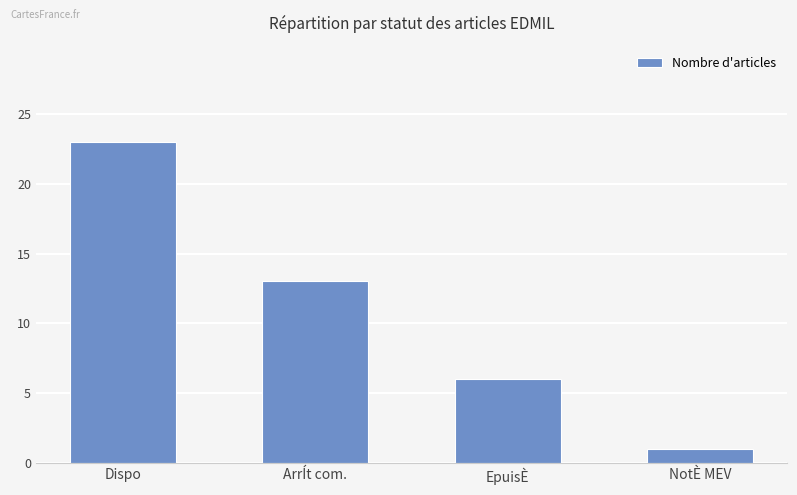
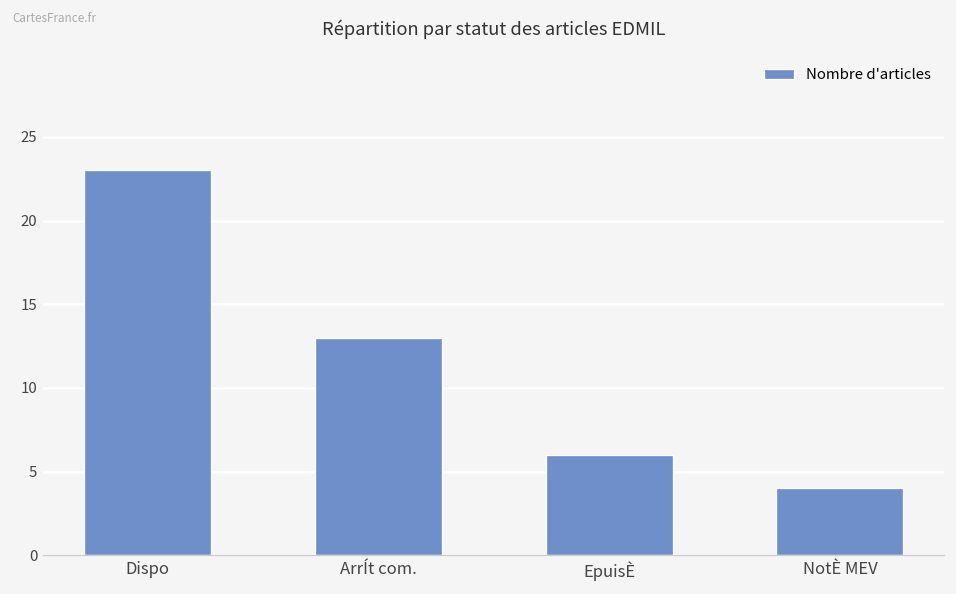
NotÈ MEV: 1 -> 4
